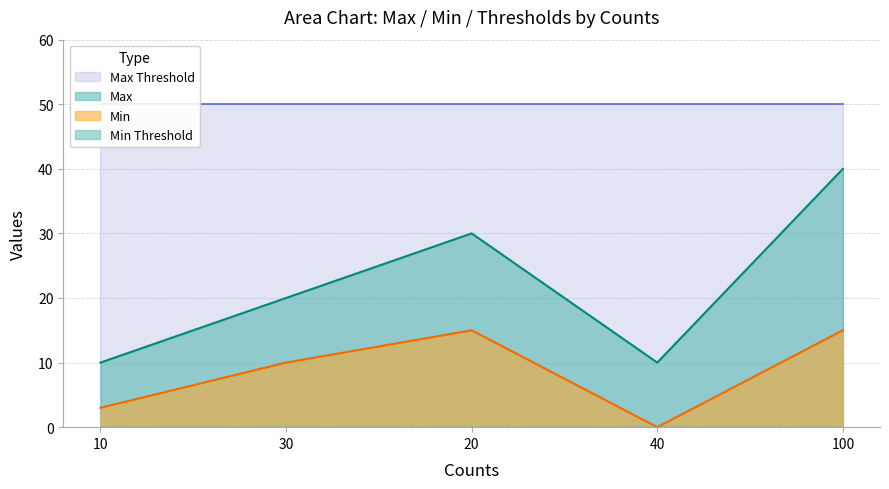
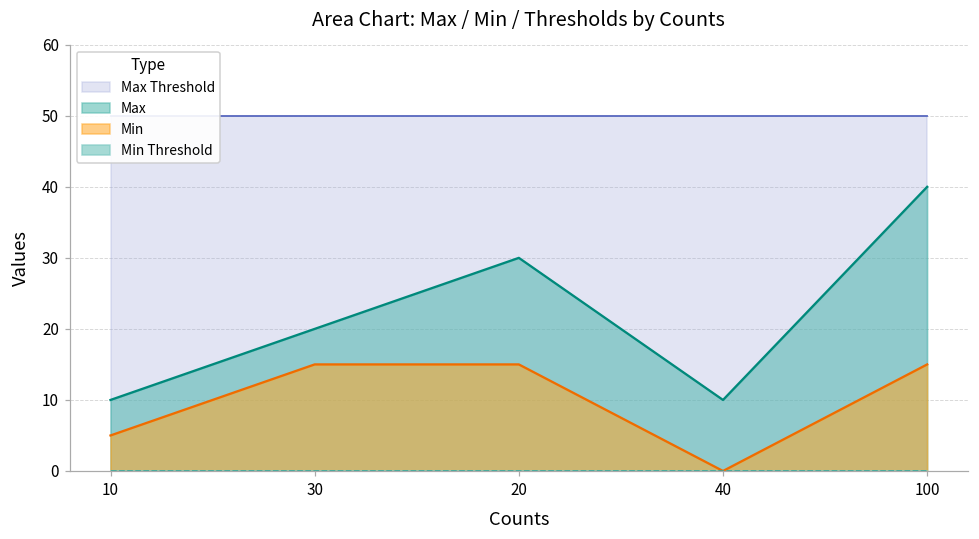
Min, 10: 3 -> 5
Min, 30: 10 -> 15
